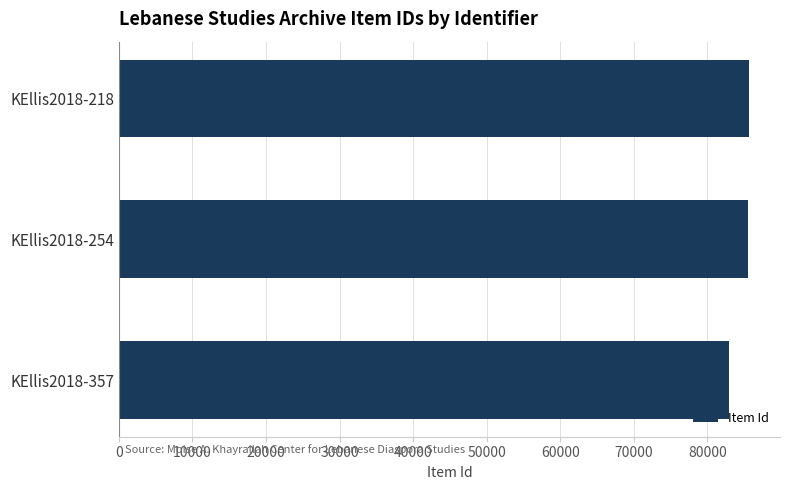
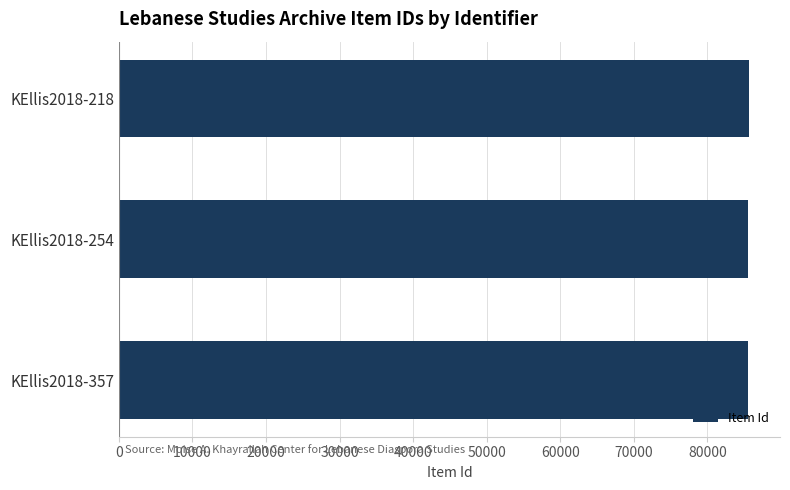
KEllis2018-357: 83000 -> 85000
